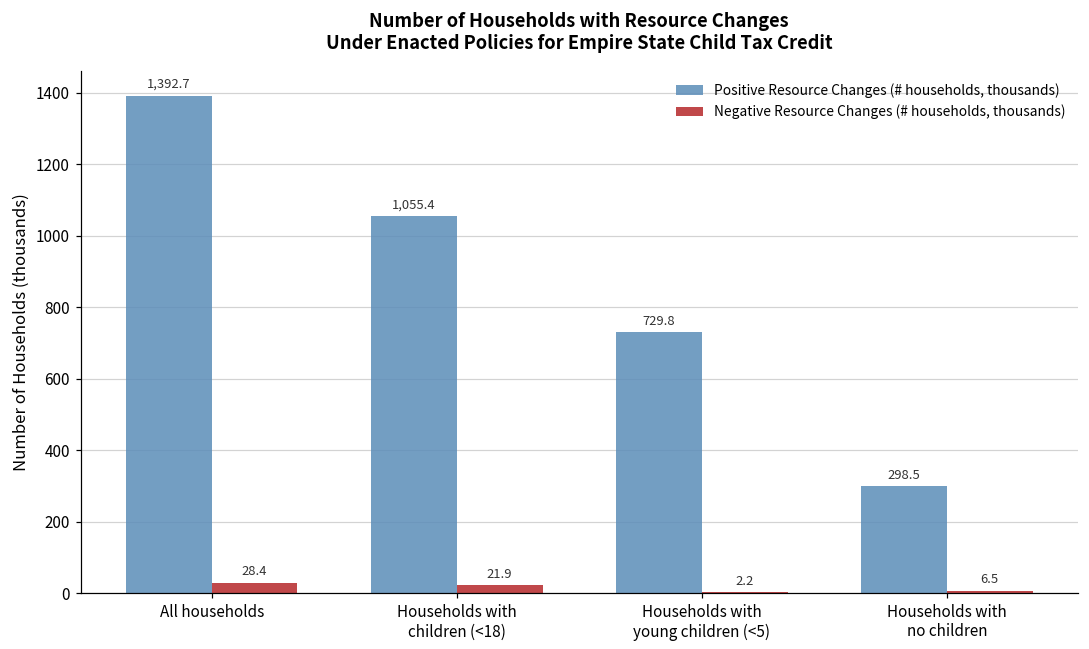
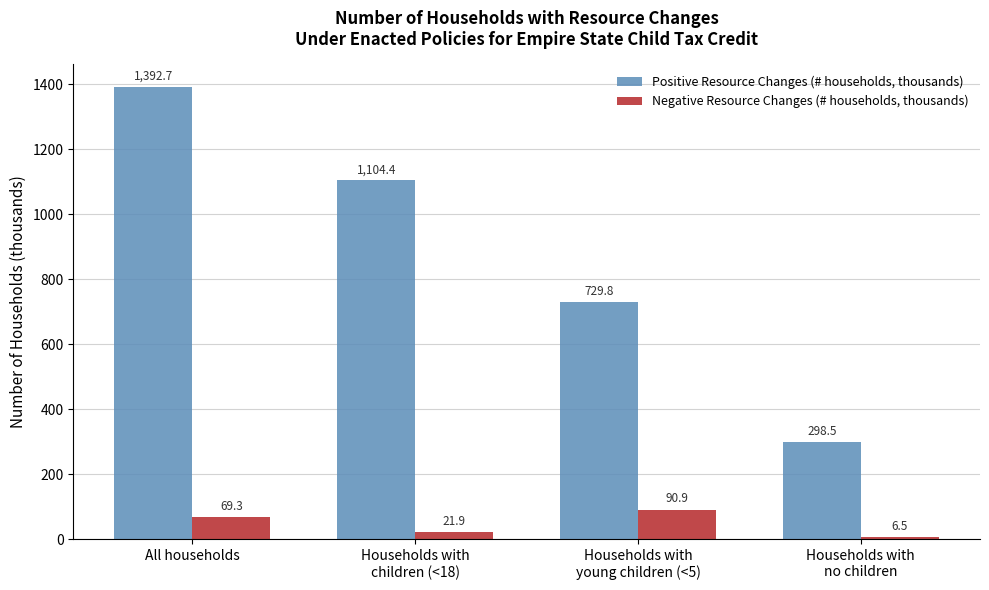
Negative Resource Changes (# households, thousands), All households: 28.4 -> 69.3
Positive Resource Changes (# households, thousands), Households with children (<18): 1,055.4 -> 1,104.4
Negative Resource Changes (# households, thousands), Households with young children (<5): 2.2 -> 90.9
